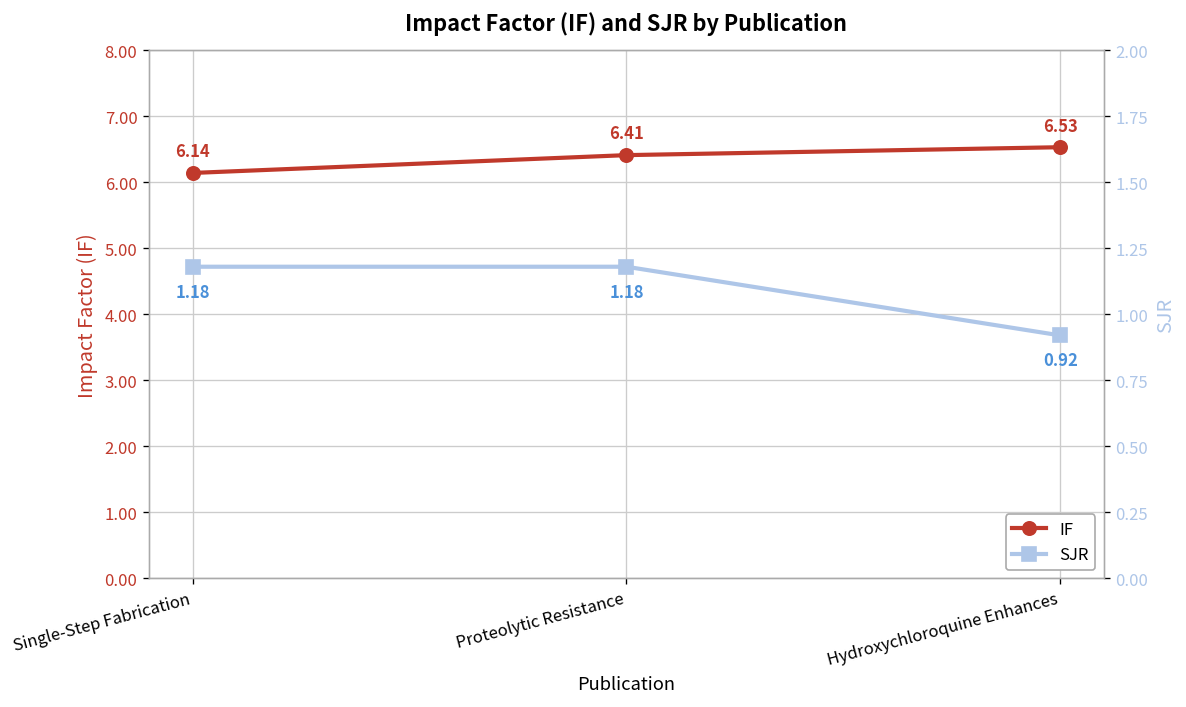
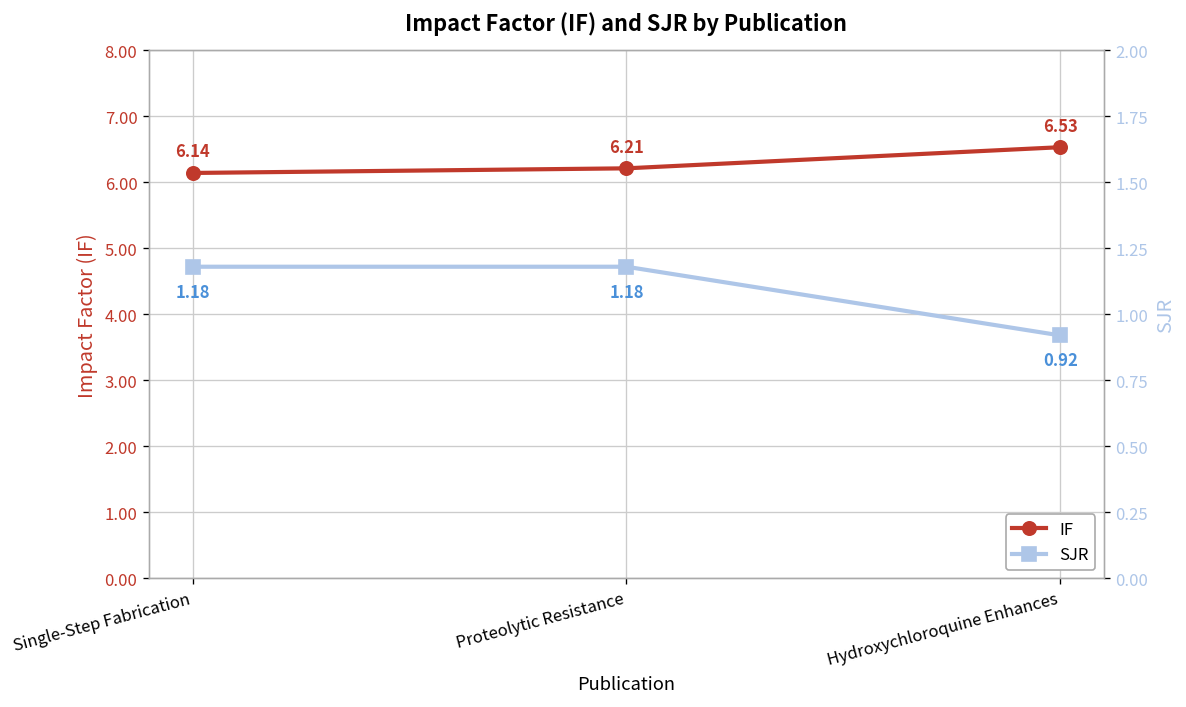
IF, Proteolytic Resistance: 6.41 -> 6.21
